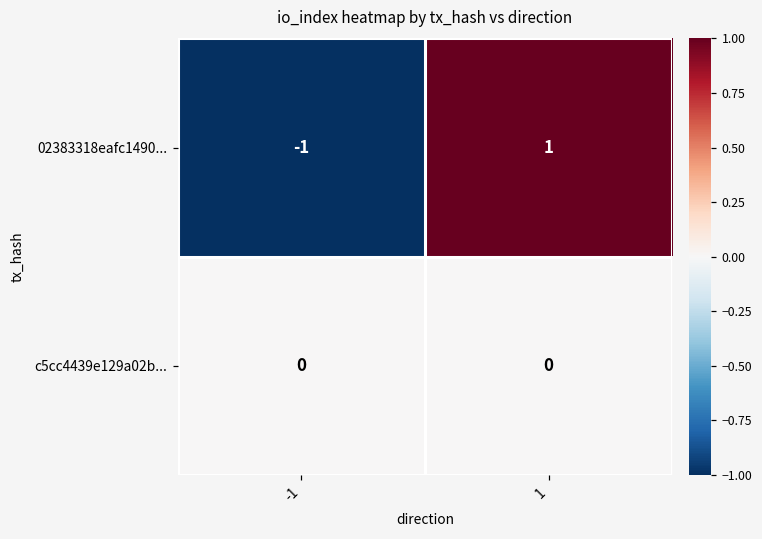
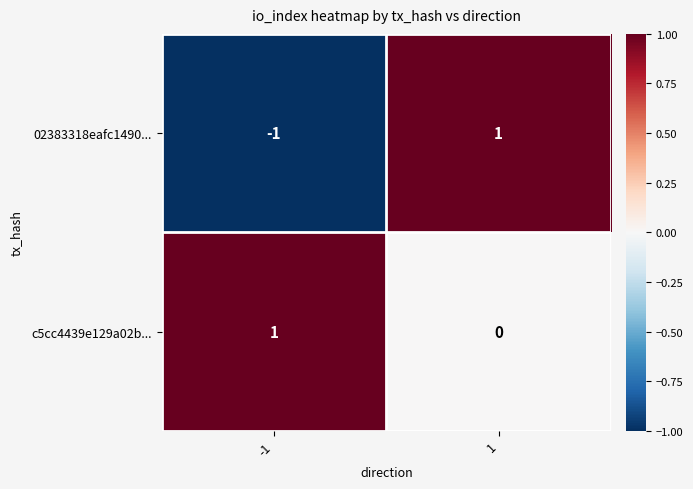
c5cc4439e129a02b..., -1: 0 -> 1
